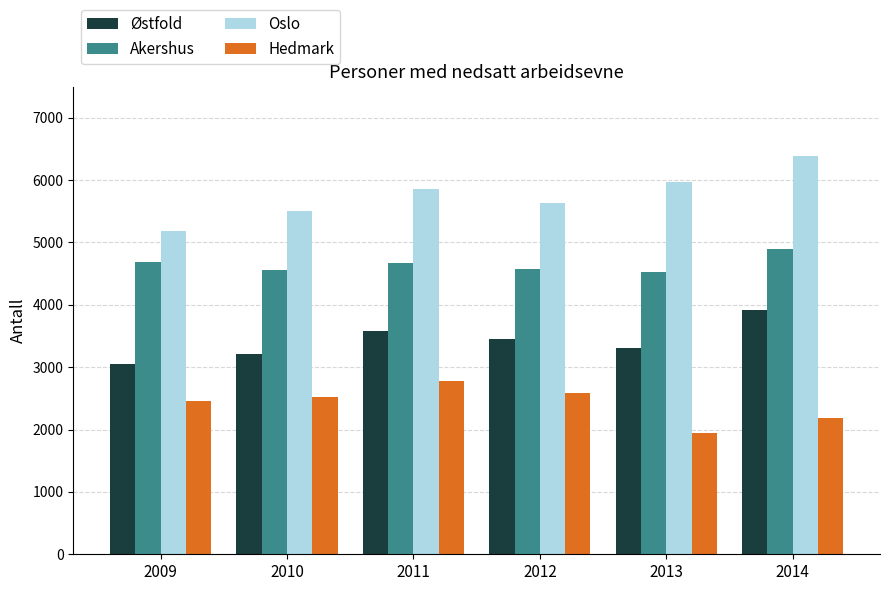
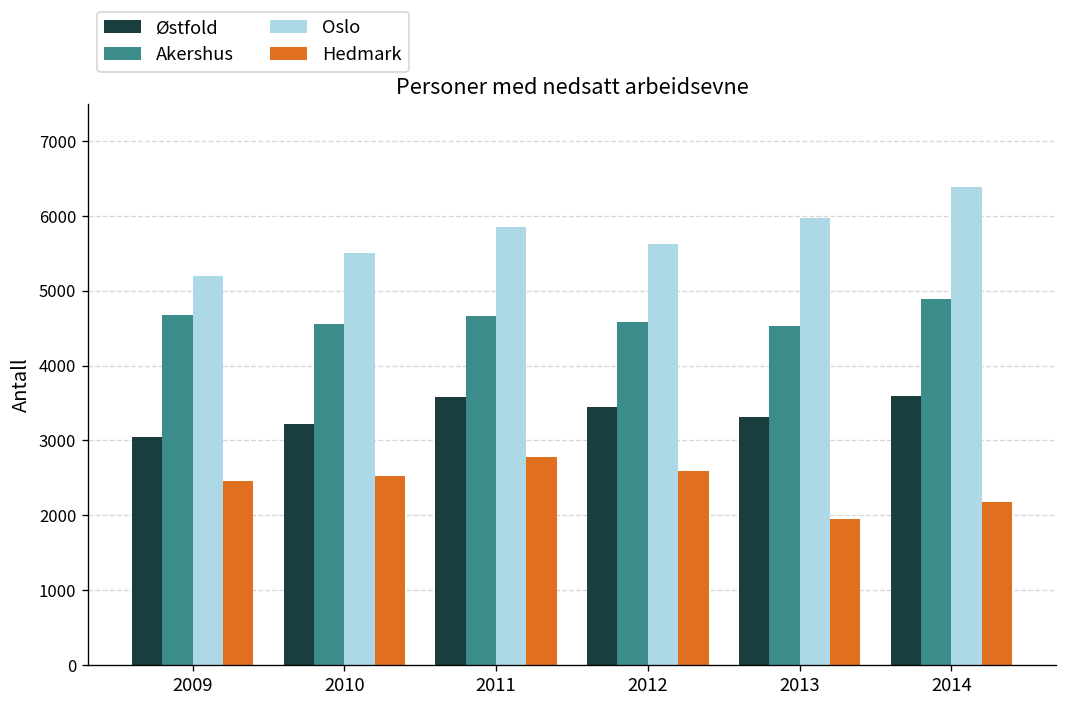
Østfold, 2014: 3900 -> 3600
